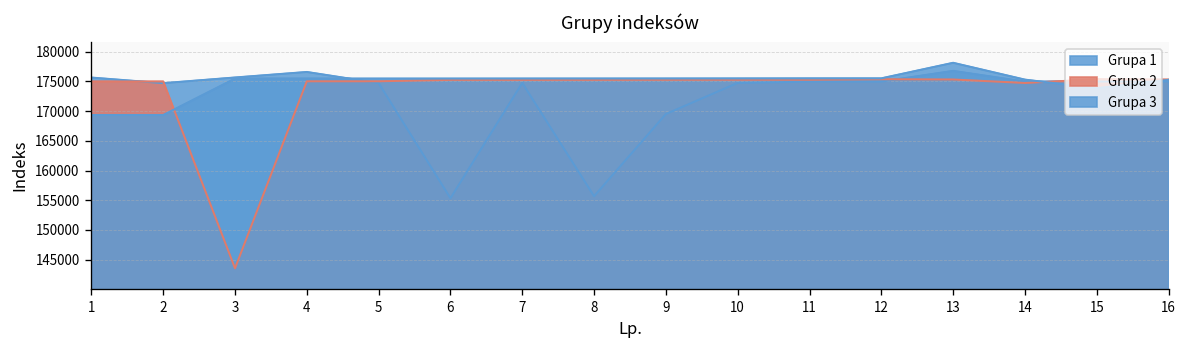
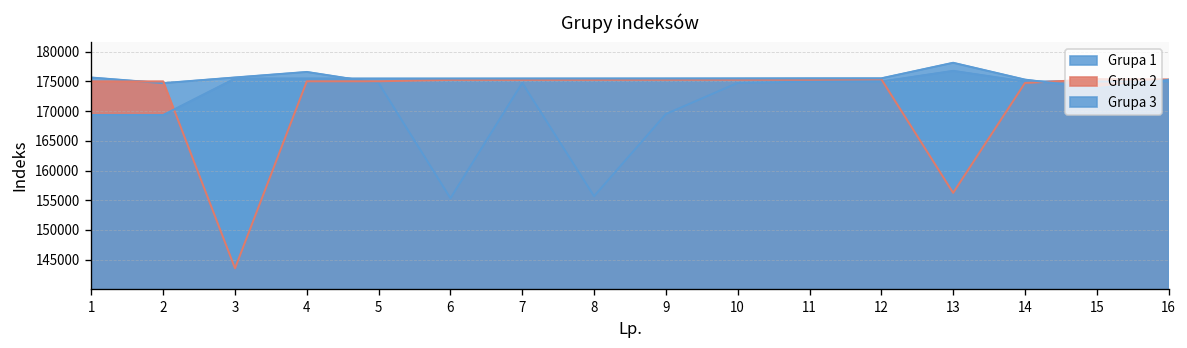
Grupa 2, 13: 175000 -> 156000
